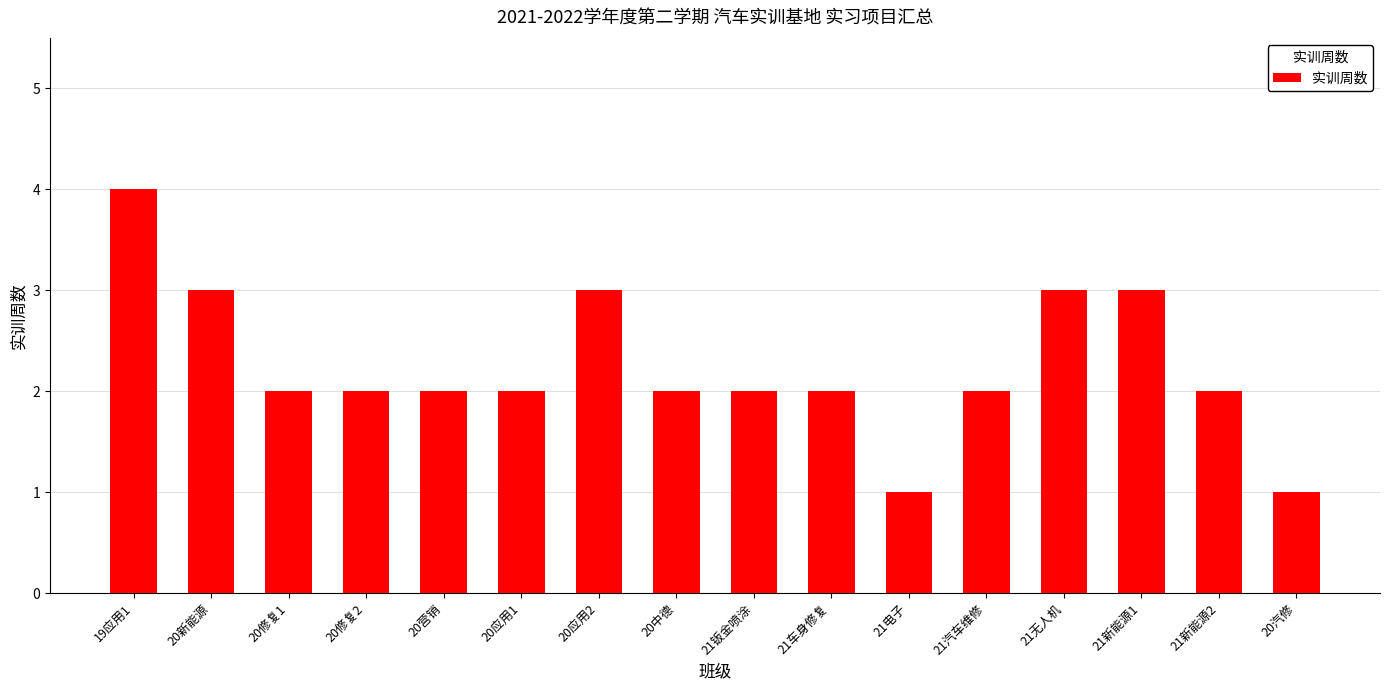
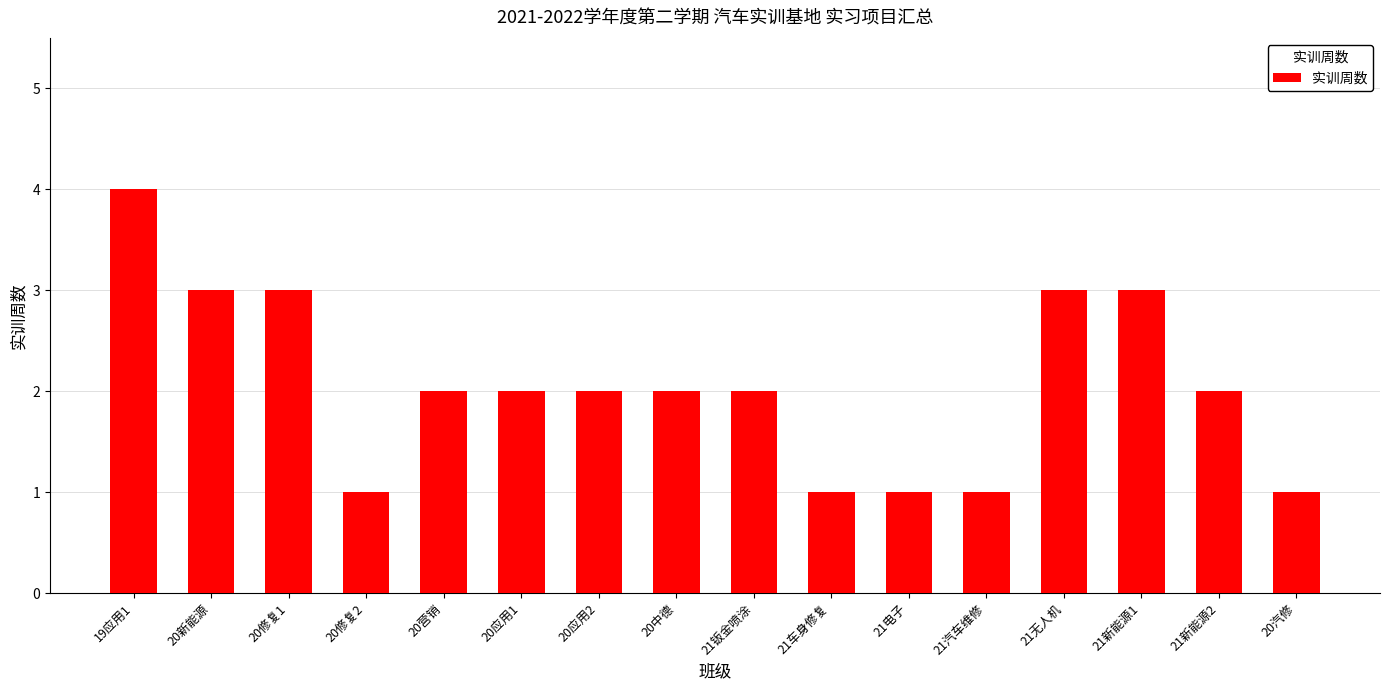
20修复1: 2 -> 3
20修复2: 2 -> 1
20应用2: 3 -> 2
21车身修复: 2 -> 1
21汽车维修: 2 -> 1
